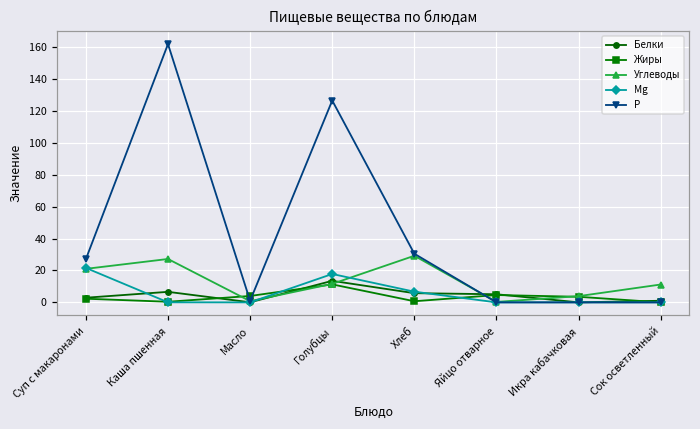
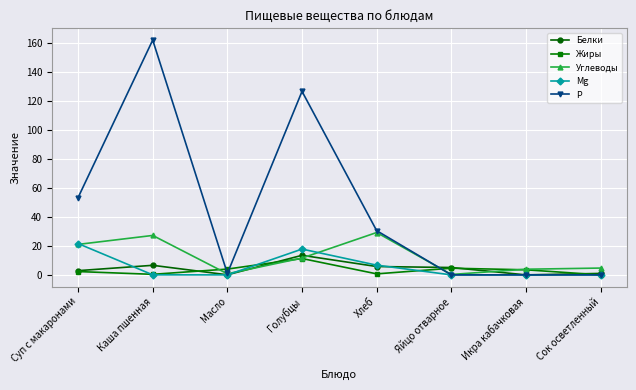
Р, Суп с макаронами: 27 -> 53
Углеводы, Сок осветленный: 11 -> 5
